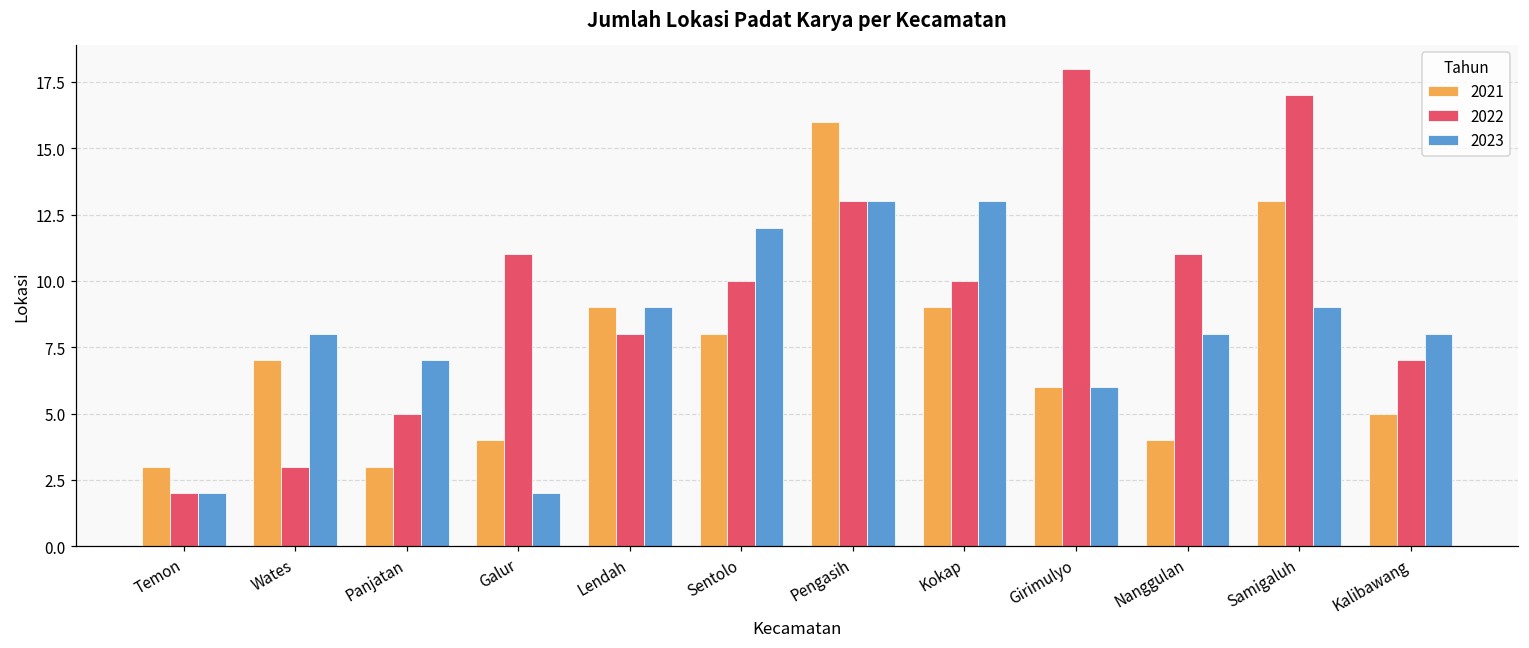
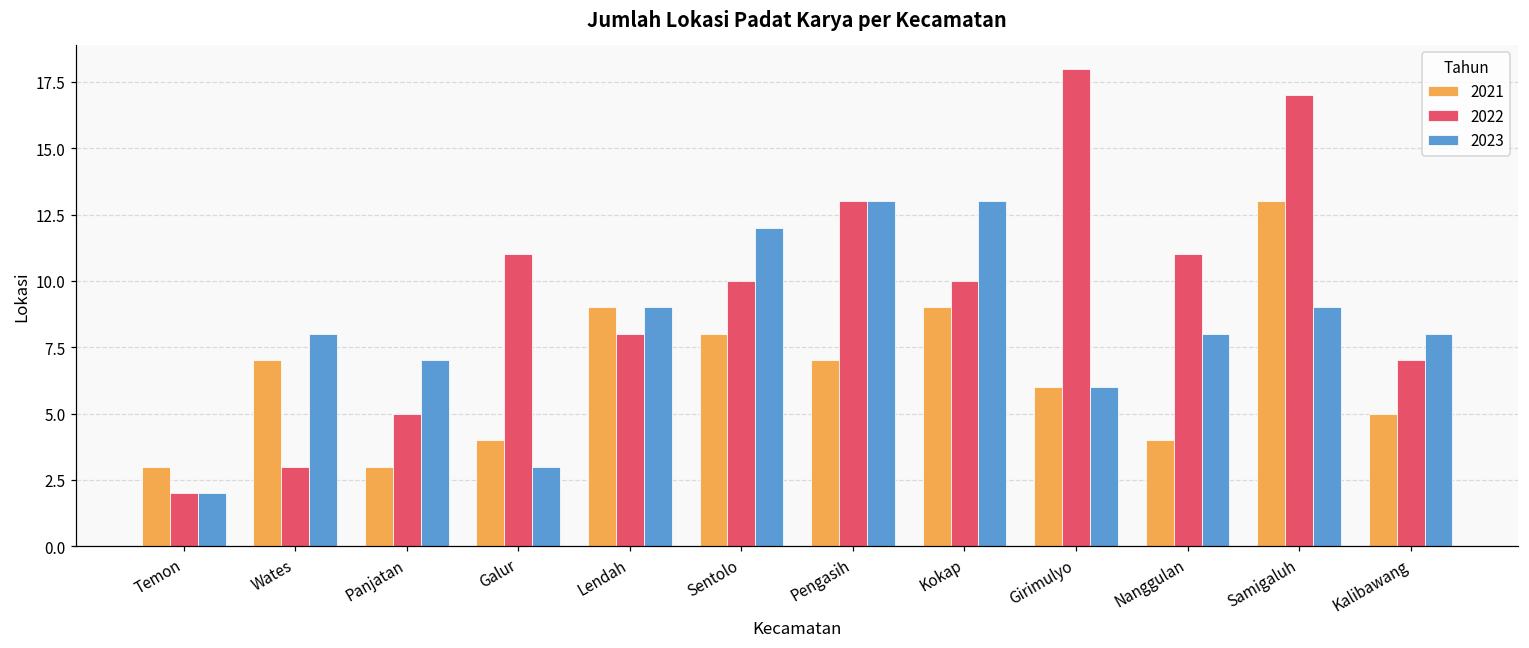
2023, Galur: 2 -> 3
2021, Pengasih: 16 -> 7
